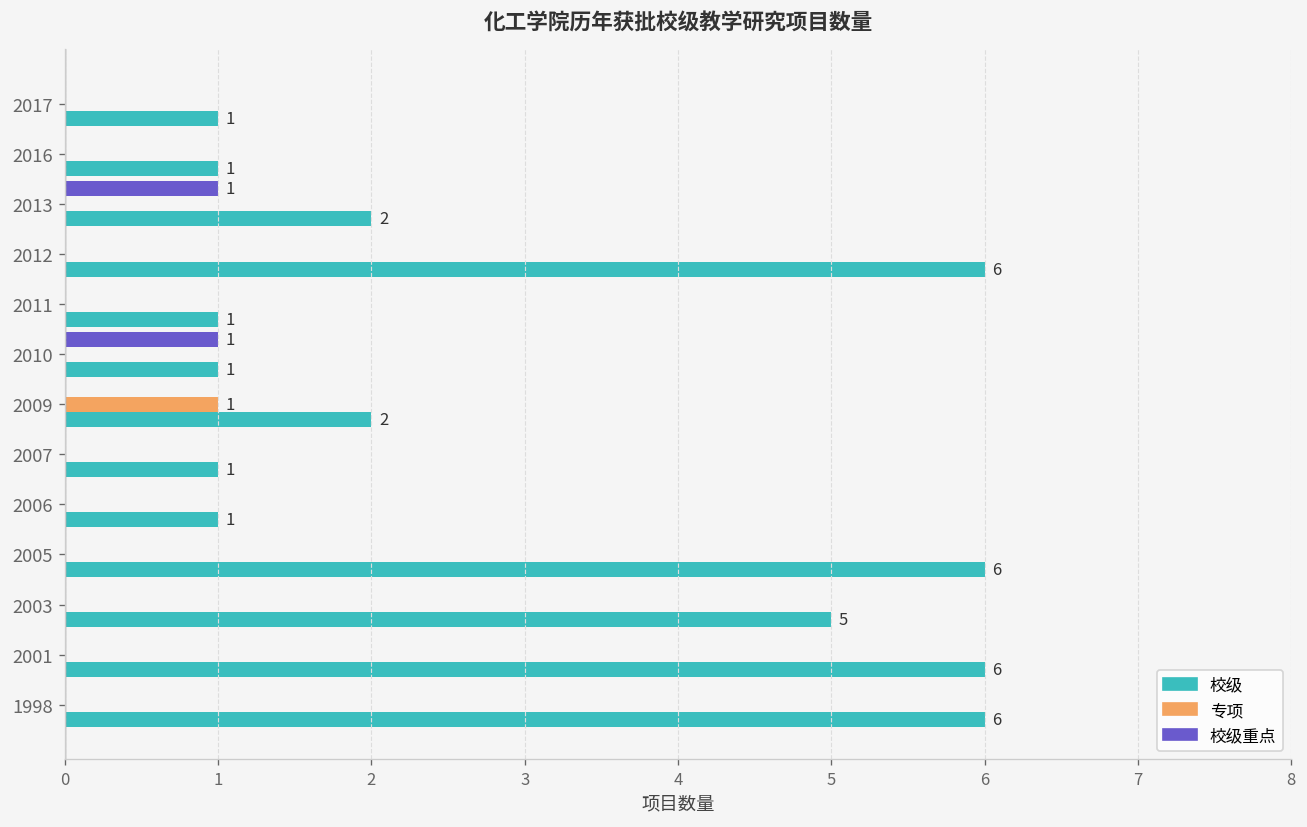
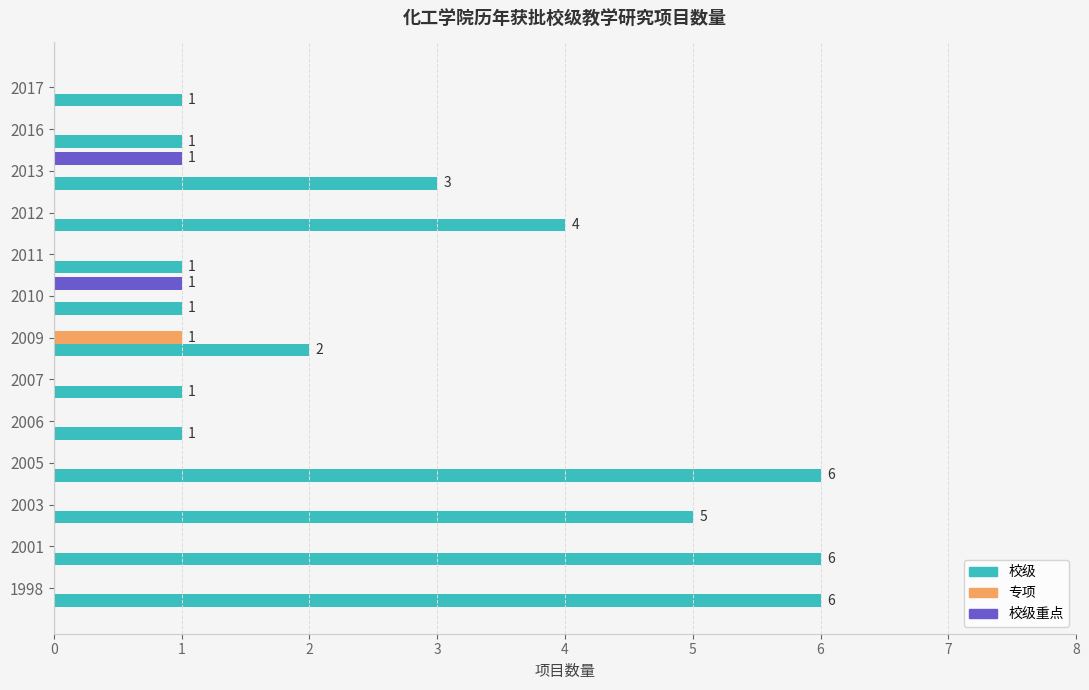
校级, 2013: 2 -> 3
校级, 2012: 6 -> 4
